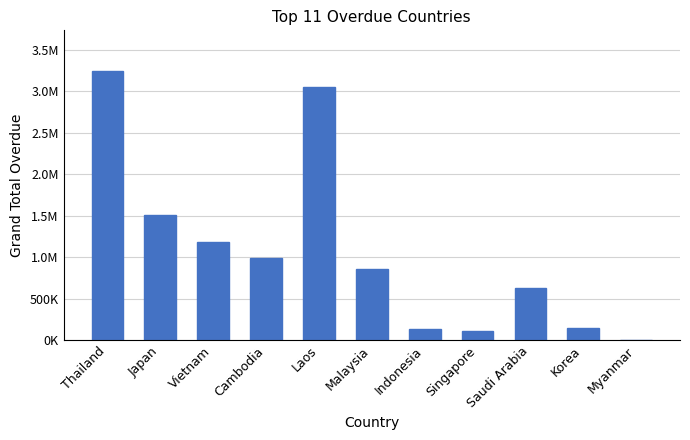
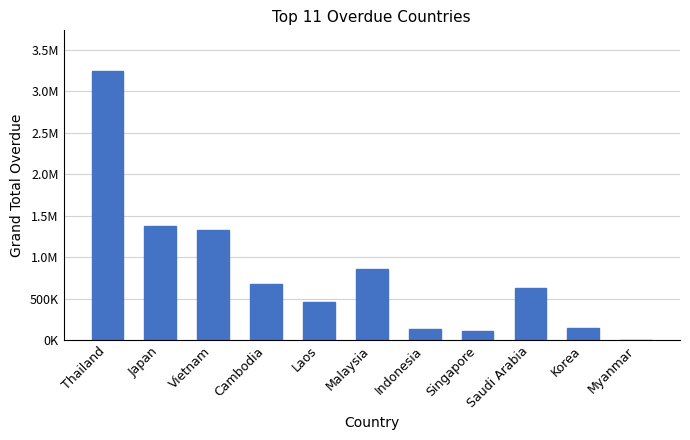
Japan: 1500000 -> 1400000
Vietnam: 1200000 -> 1300000
Cambodia: 1000000 -> 700000
Laos: 3100000 -> 500000
